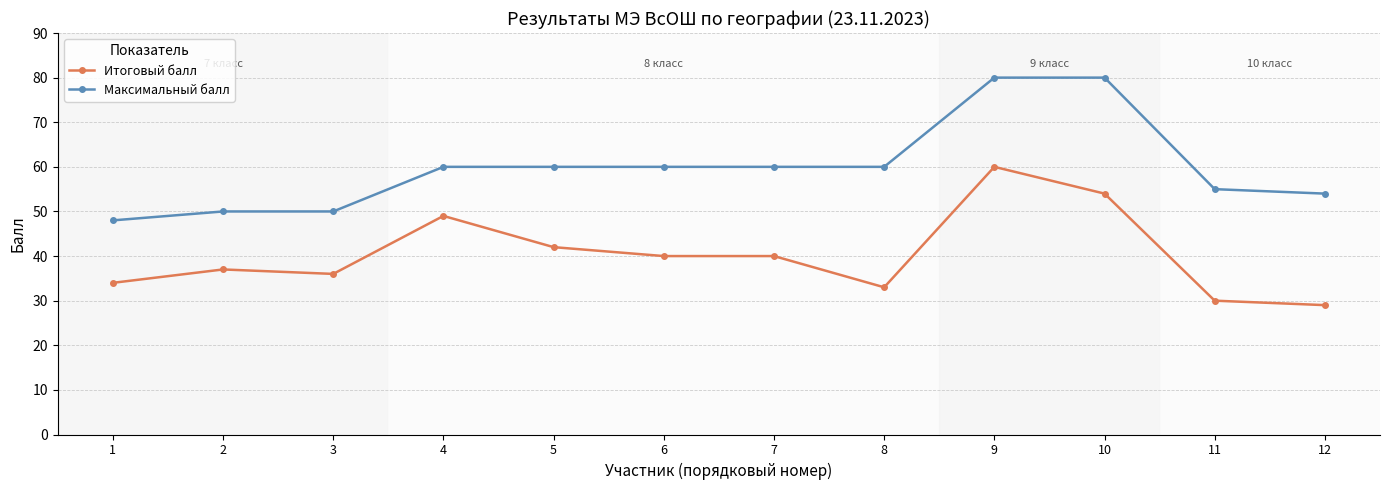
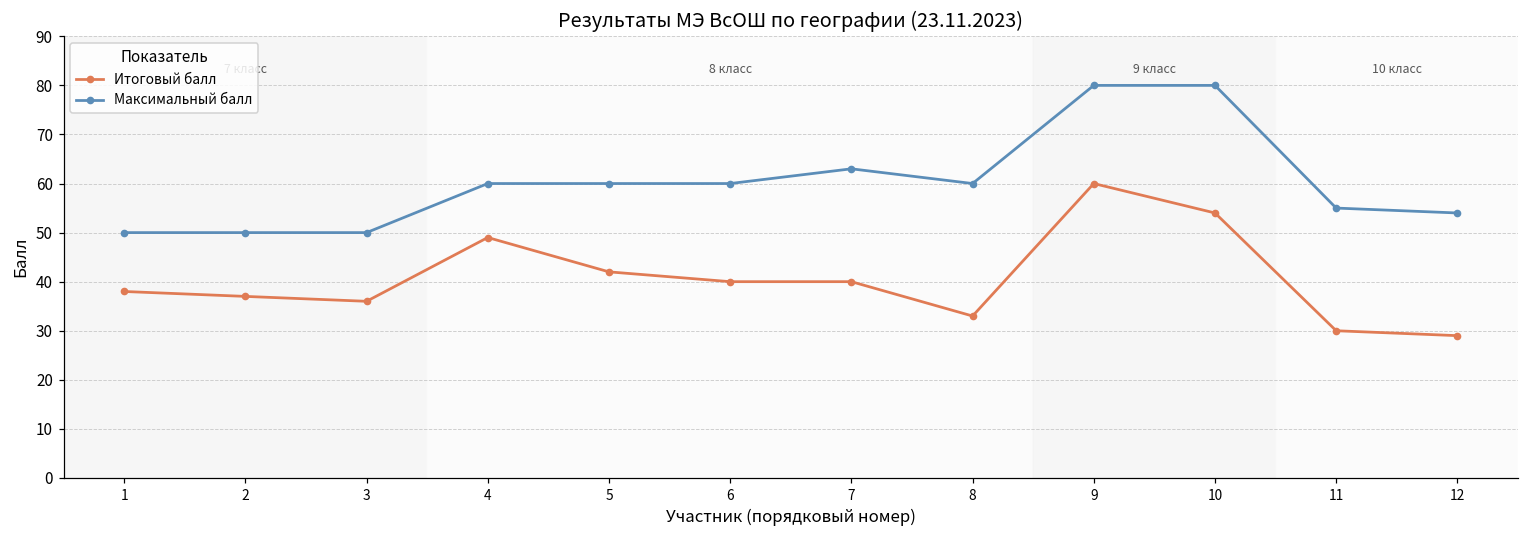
Итоговый балл, 1: 34 -> 38
Максимальный балл, 1: 48 -> 50
Максимальный балл, 7: 60 -> 63
